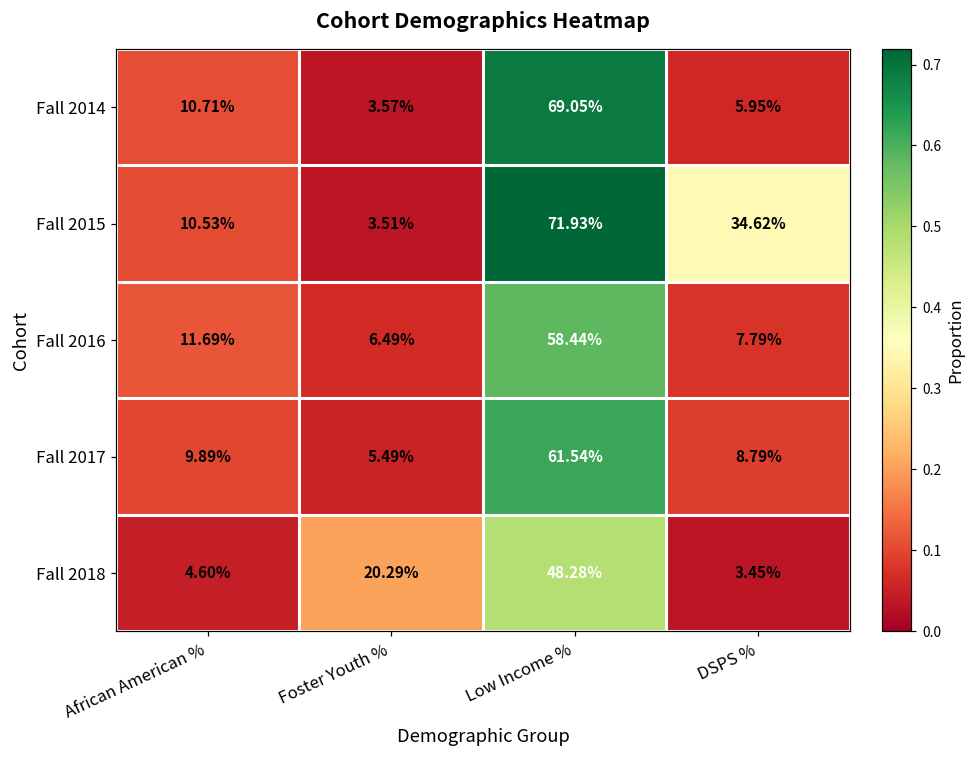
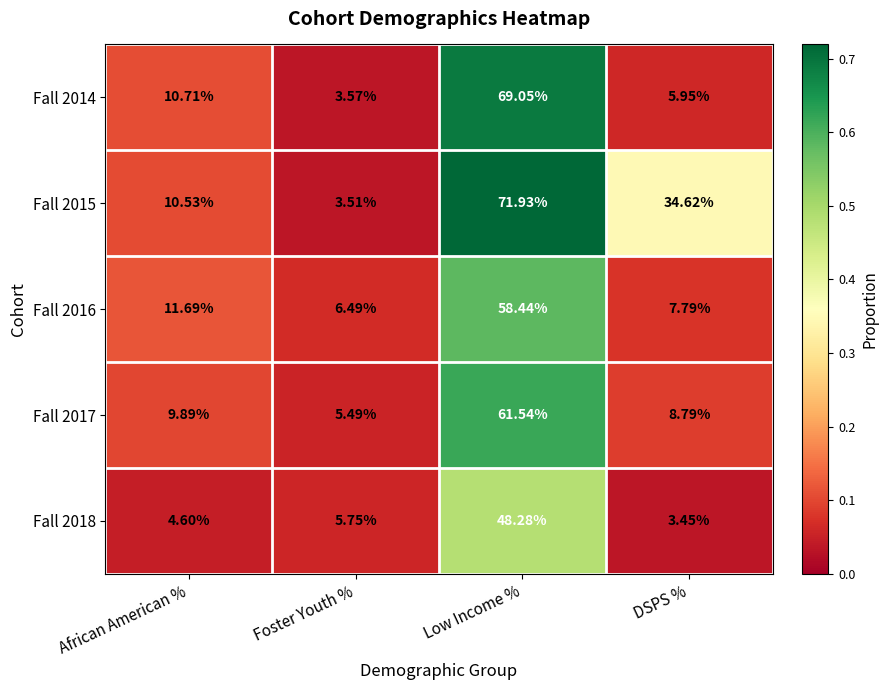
Fall 2018, Foster Youth %: 20.29% -> 5.75%
